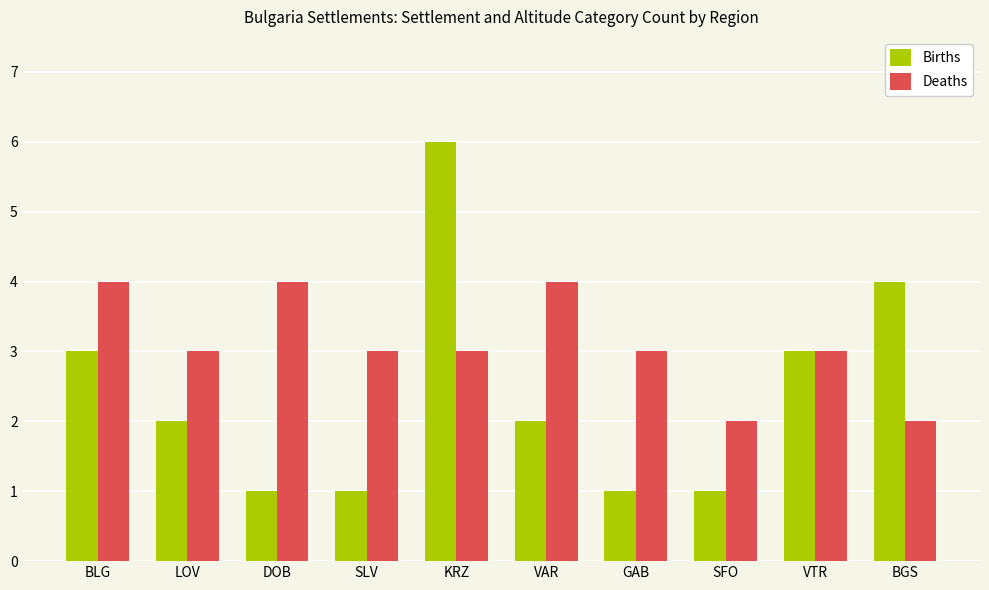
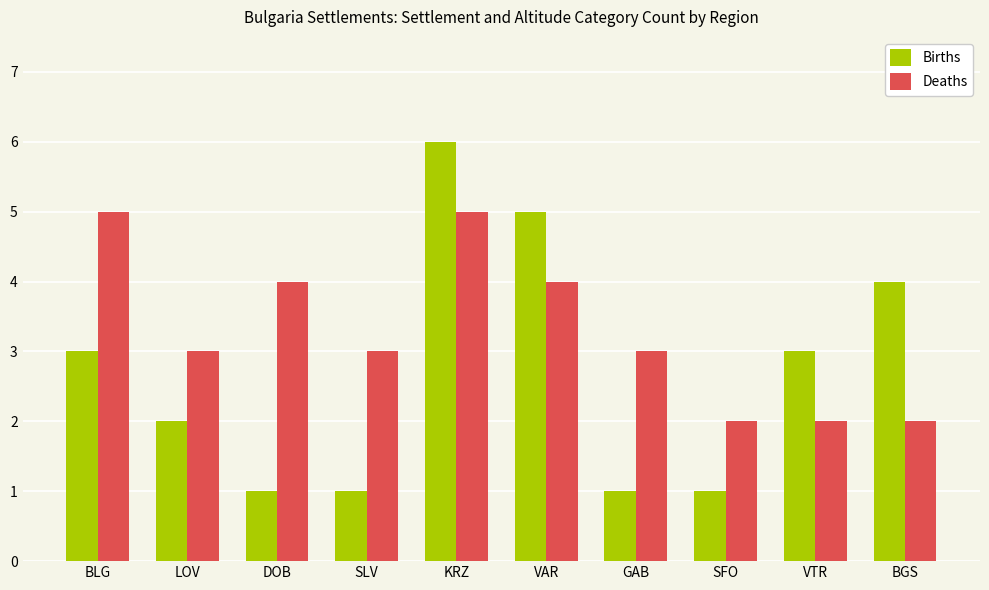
Deaths, BLG: 4 -> 5
Deaths, KRZ: 3 -> 5
Births, VAR: 2 -> 5
Deaths, VTR: 3 -> 2
